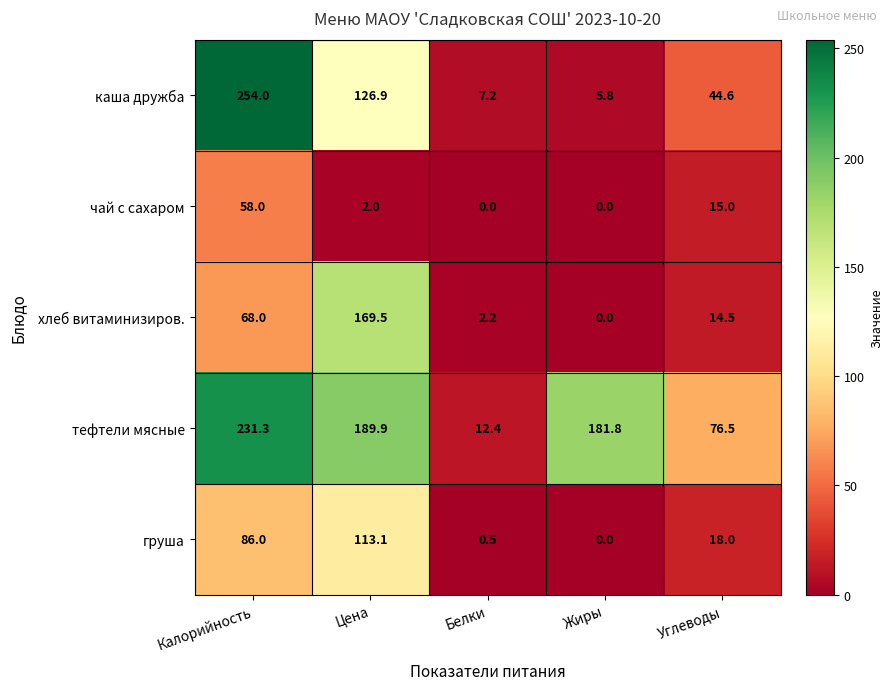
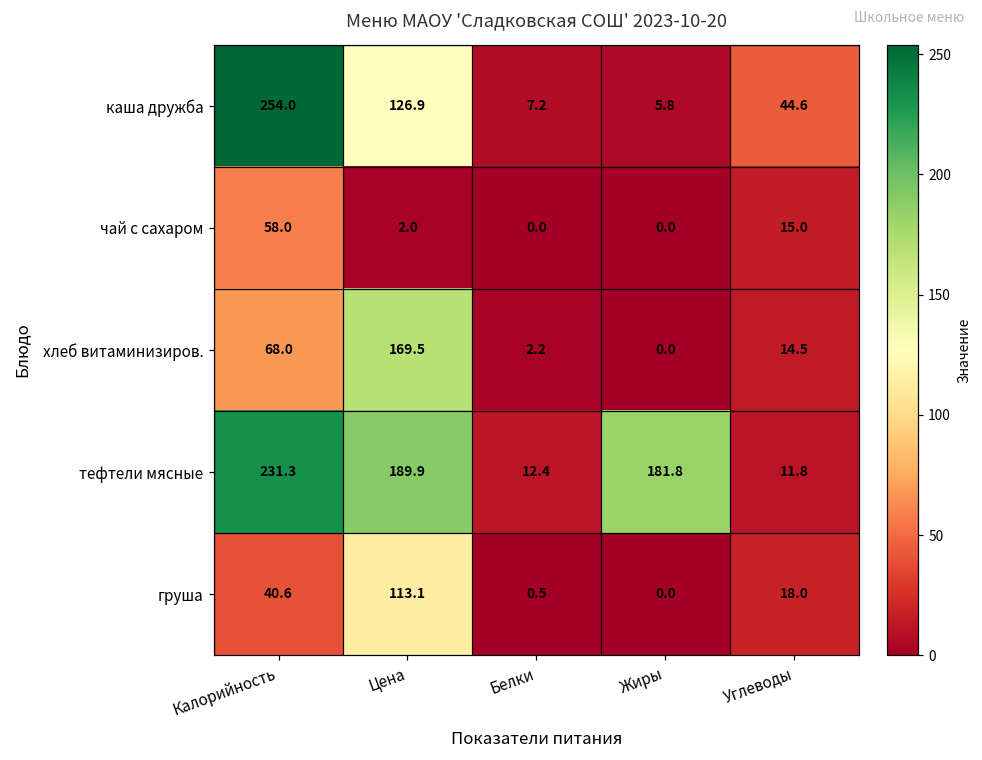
тефтели мясные, Углеводы: 76.5 -> 11.8
груша, Калорийность: 86.0 -> 40.6
